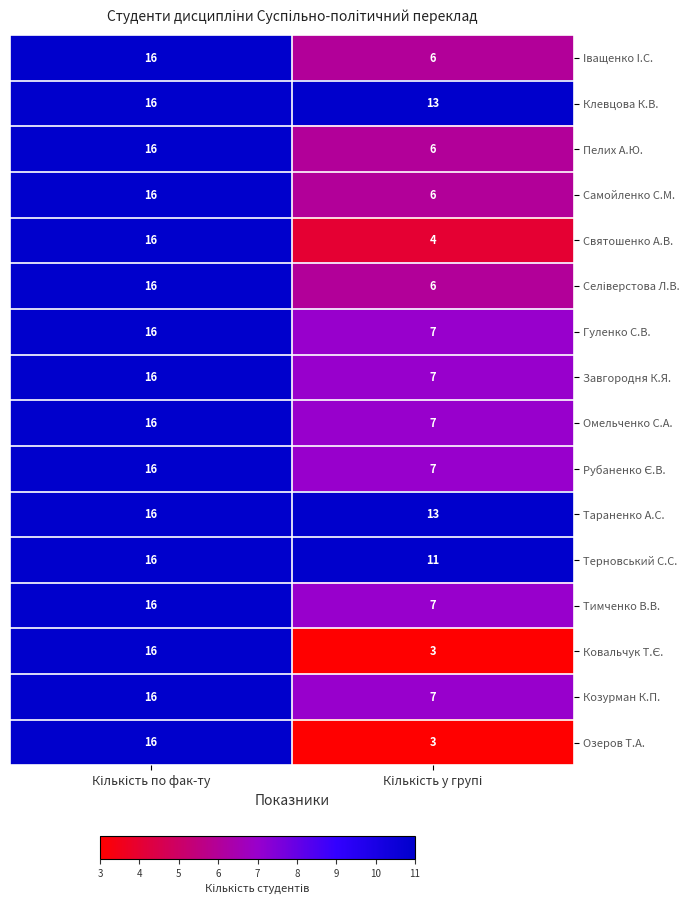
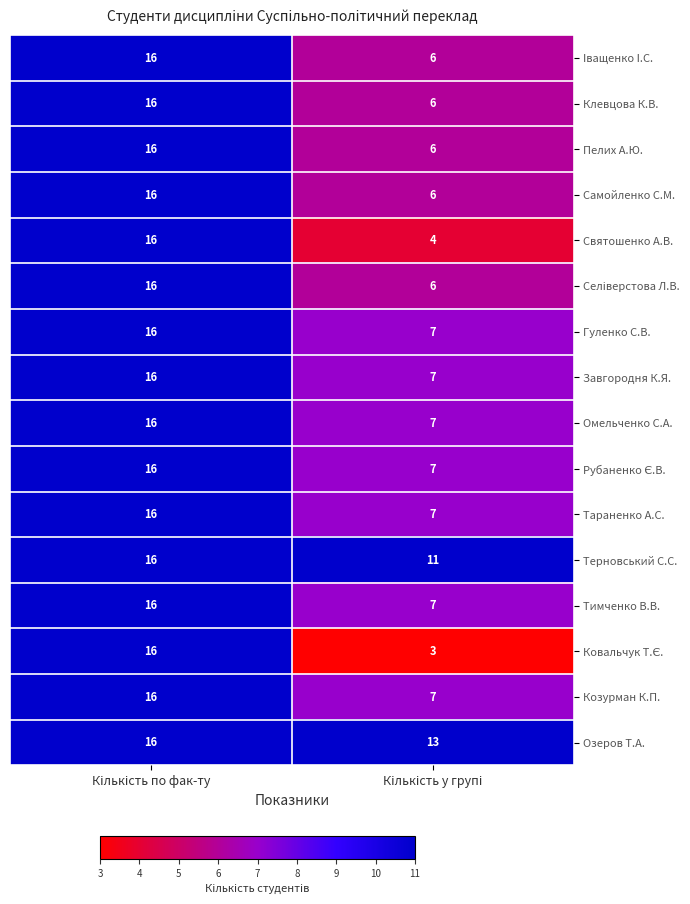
Клевцова К.В., Кількість у групі: 13 -> 6
Тараненко А.С., Кількість у групі: 13 -> 7
Озеров Т.А., Кількість у групі: 3 -> 13
